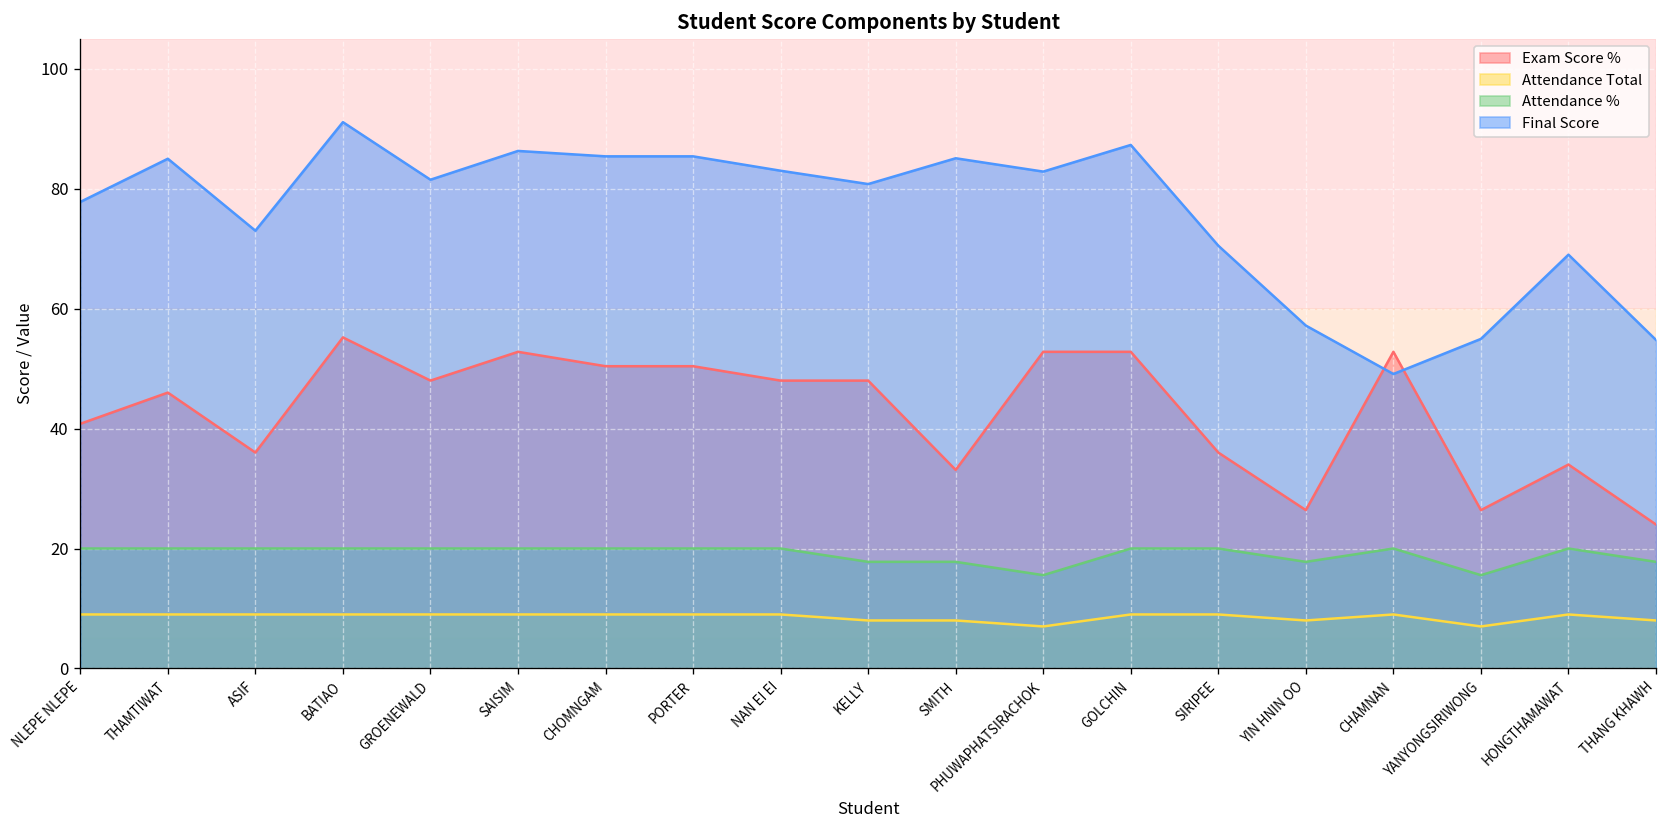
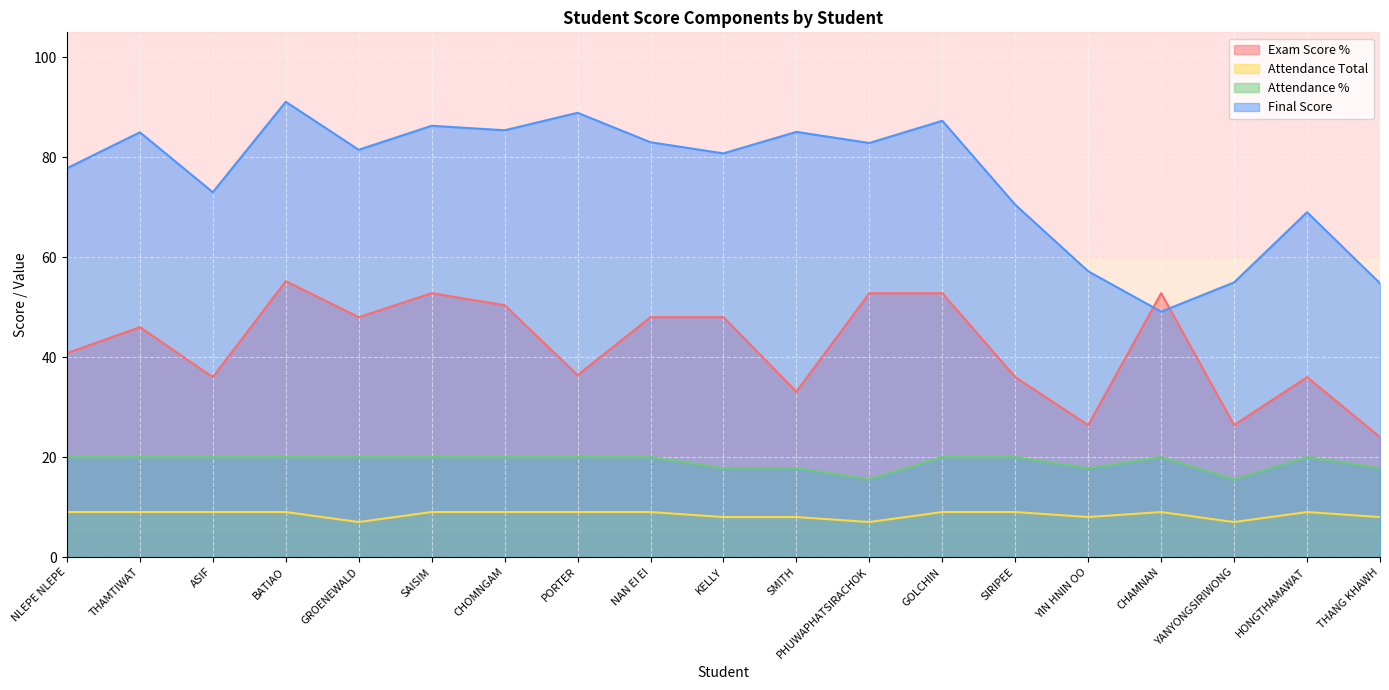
Attendance Total, GROENEWALD: 9 -> 7
Exam Score %, PORTER: 50 -> 36
Final Score, PORTER: 85 -> 89
Exam Score %, HONGTHAMAWAT: 34 -> 36
